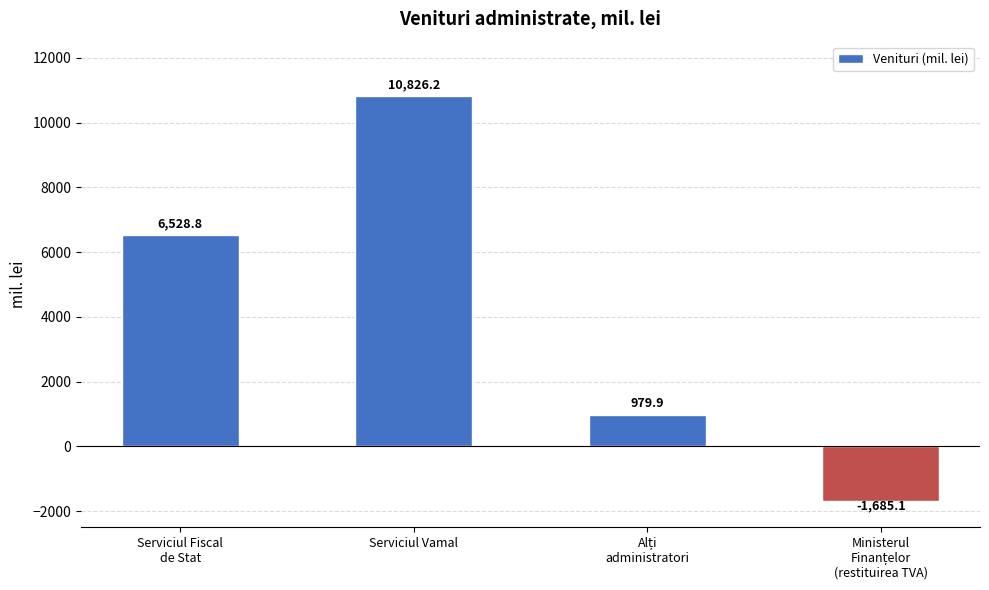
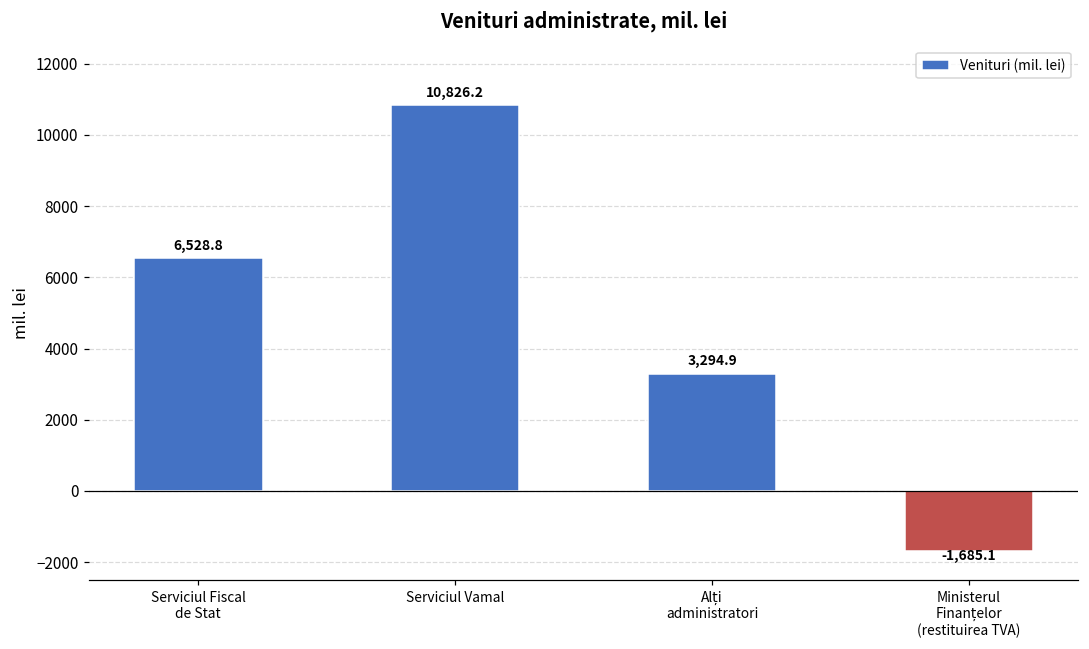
Alți administratori: 979.9 -> 3,294.9
